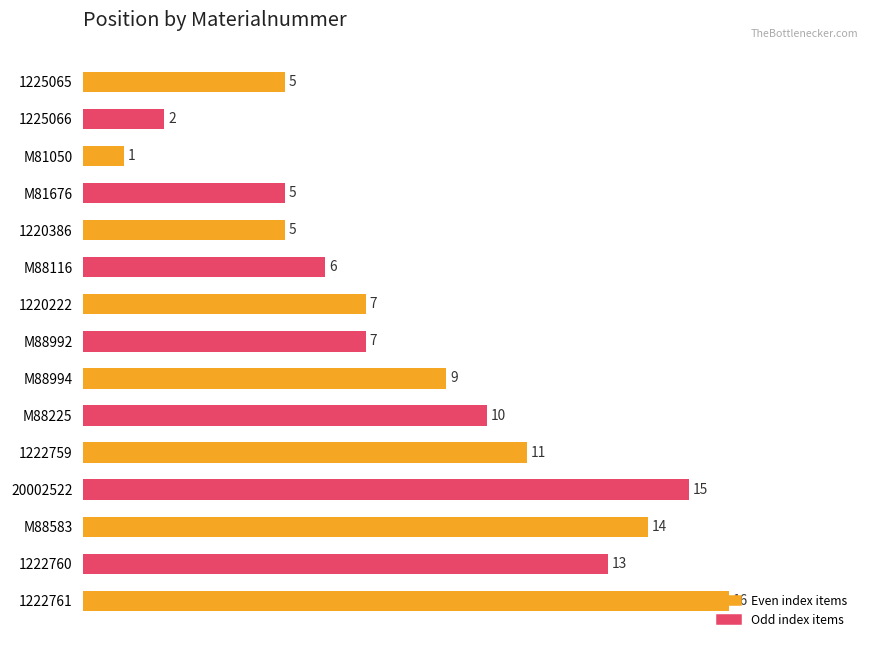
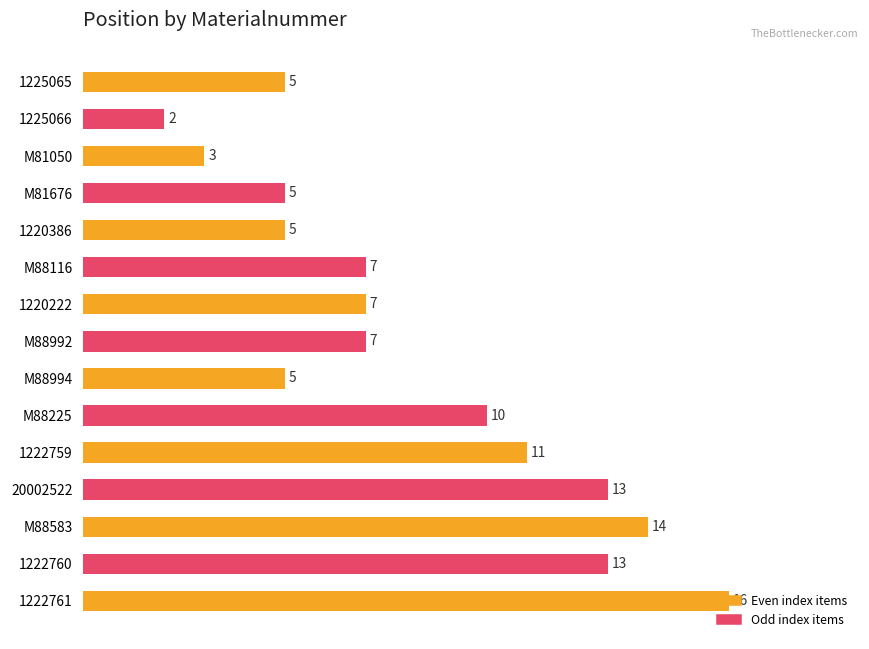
M81050: 1 -> 3
M88116: 6 -> 7
M88994: 9 -> 5
20002522: 15 -> 13
